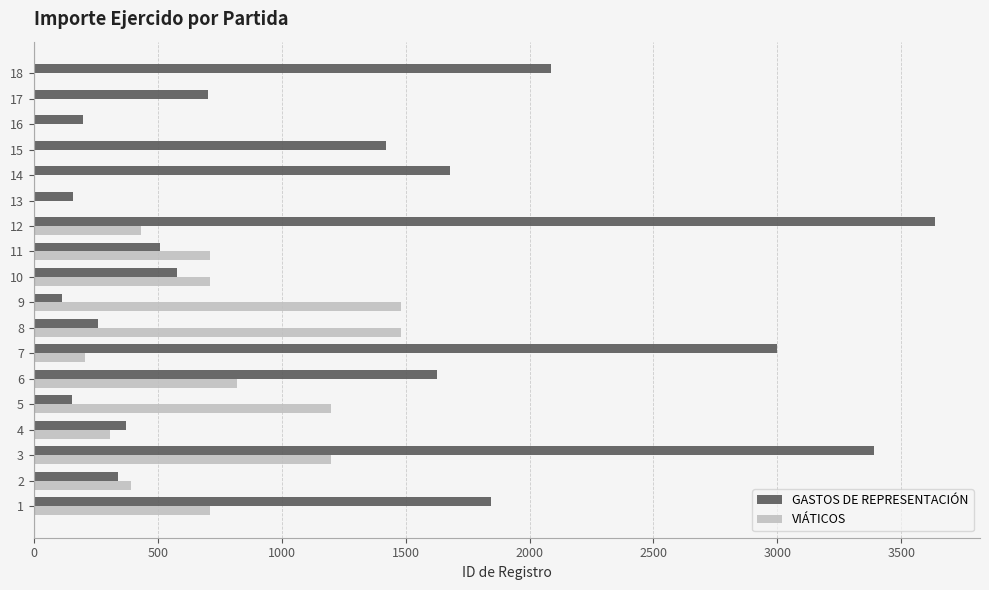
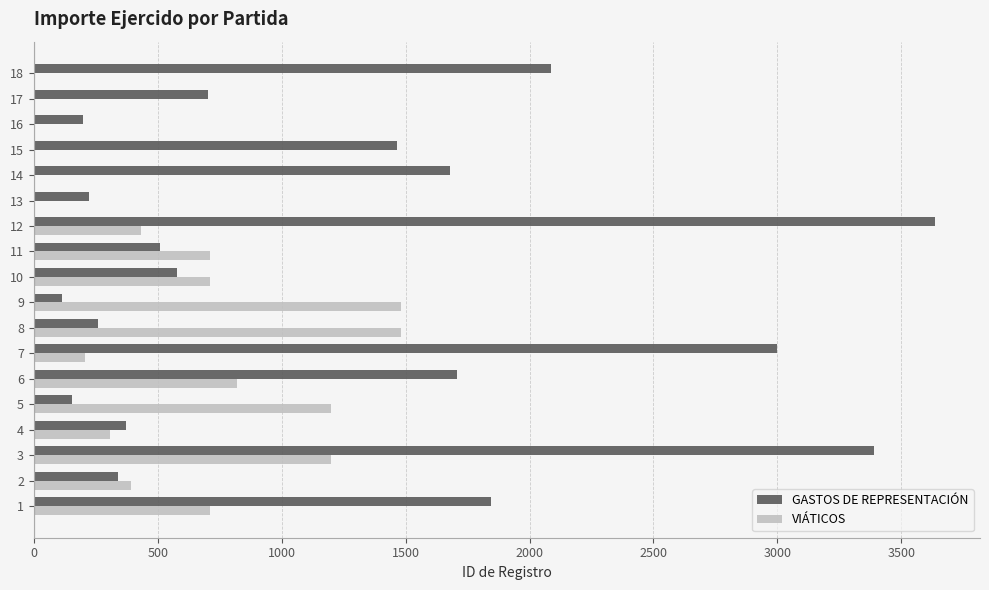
GASTOS DE REPRESENTACIÓN, 15: 1420 -> 1460
GASTOS DE REPRESENTACIÓN, 13: 160 -> 220
GASTOS DE REPRESENTACIÓN, 6: 1630 -> 1710
